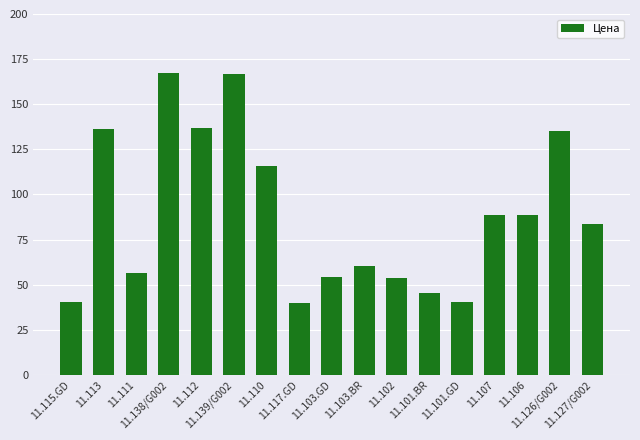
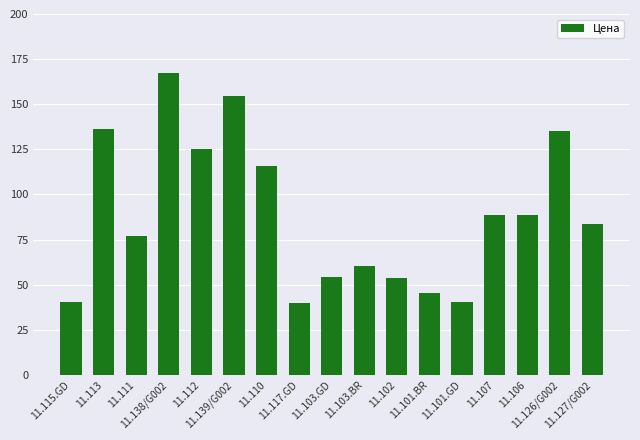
11.111: 56 -> 77
11.112: 137 -> 125
11.139/G002: 167 -> 155
